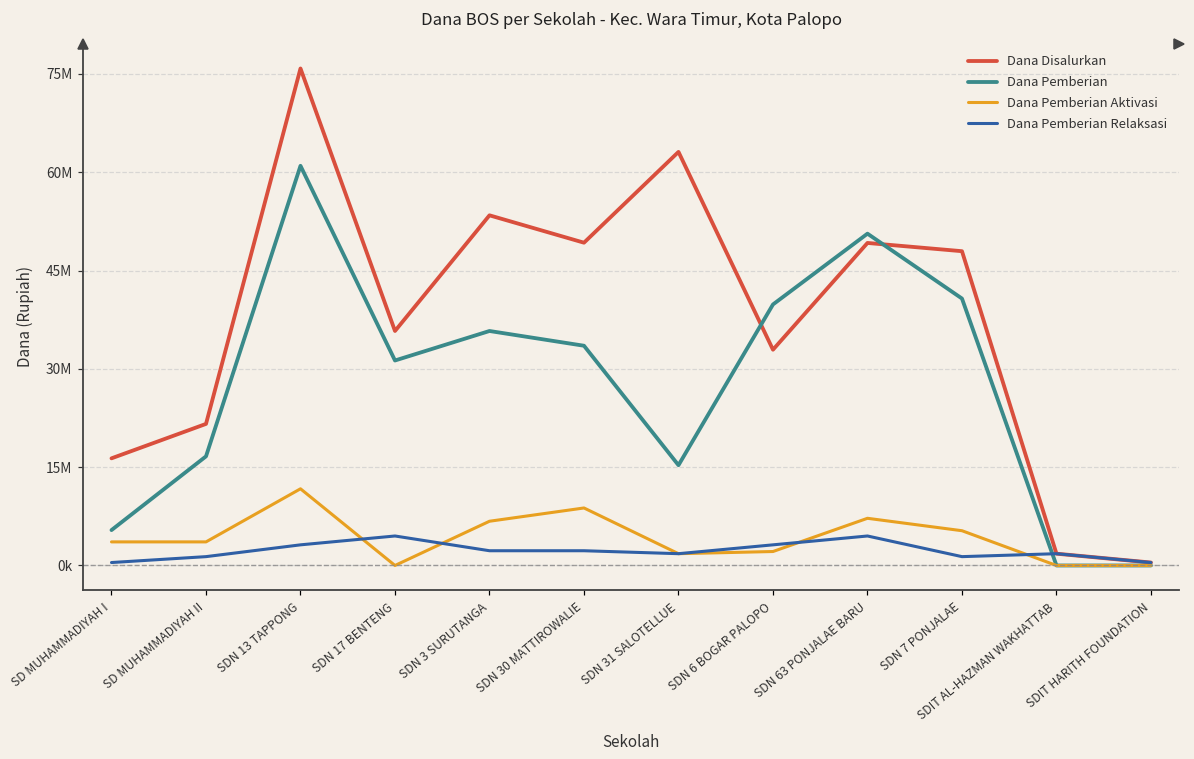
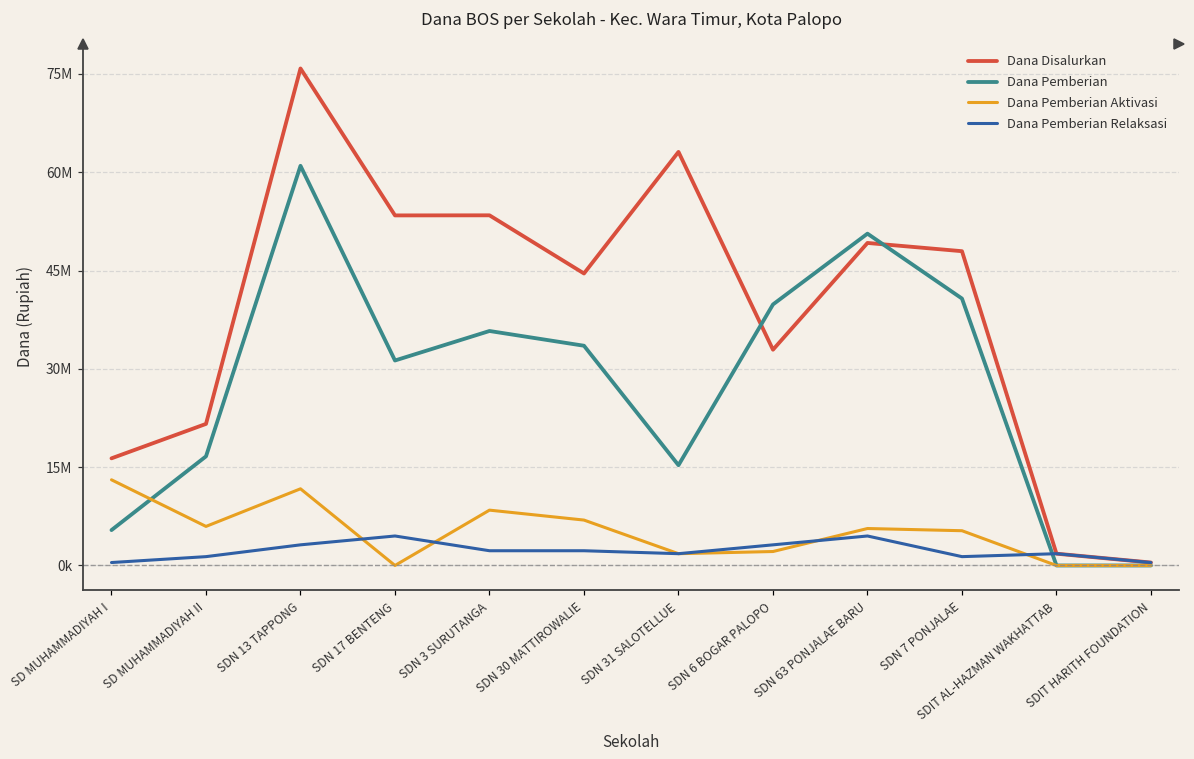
Dana Pemberian Aktivasi, SD MUHAMMADIYAH I: 4000000 -> 13000000
Dana Pemberian Aktivasi, SD MUHAMMADIYAH II: 4000000 -> 6000000
Dana Disalurkan, SDN 17 BENTENG: 36000000 -> 53000000
Dana Pemberian Aktivasi, SDN 3 SURUTANGA: 7000000 -> 8000000
Dana Disalurkan, SDN 30 MATTIROWALIE: 49000000 -> 45000000
Dana Pemberian Aktivasi, SDN 30 MATTIROWALIE: 9000000 -> 7000000
Dana Pemberian Aktivasi, SDN 63 PONJALAE BARU: 7000000 -> 6000000
